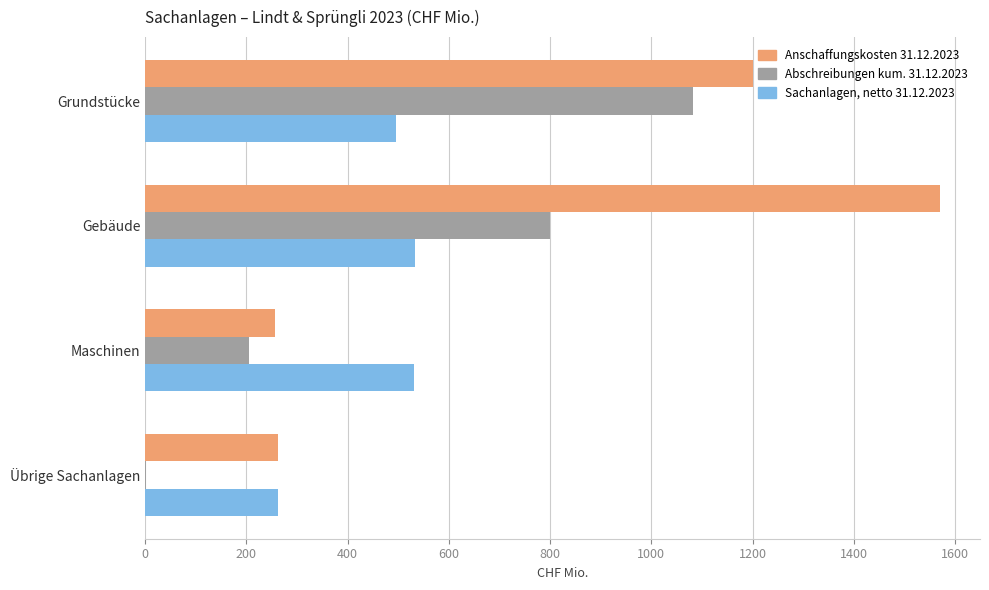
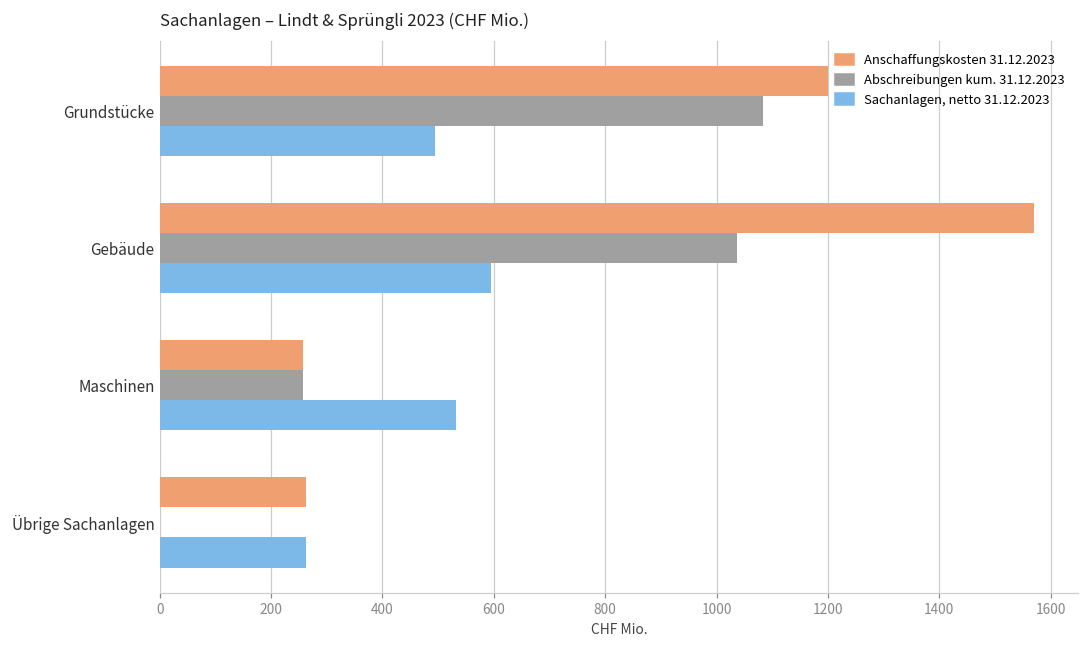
Abschreibungen kum. 31.12.2023, Gebäude: 800 -> 1040
Sachanlagen, netto 31.12.2023, Gebäude: 530 -> 600
Abschreibungen kum. 31.12.2023, Maschinen: 200 -> 260
